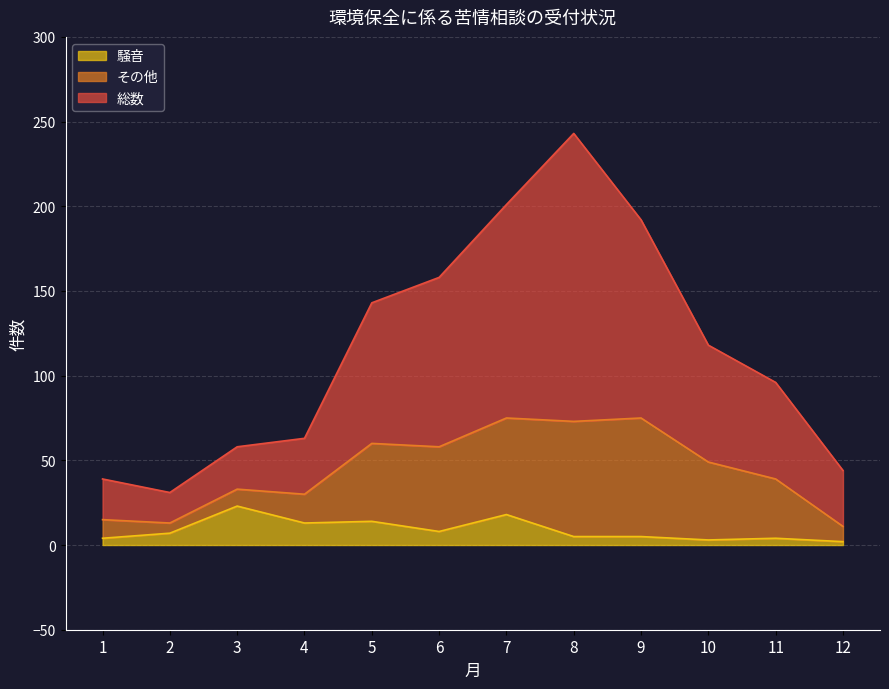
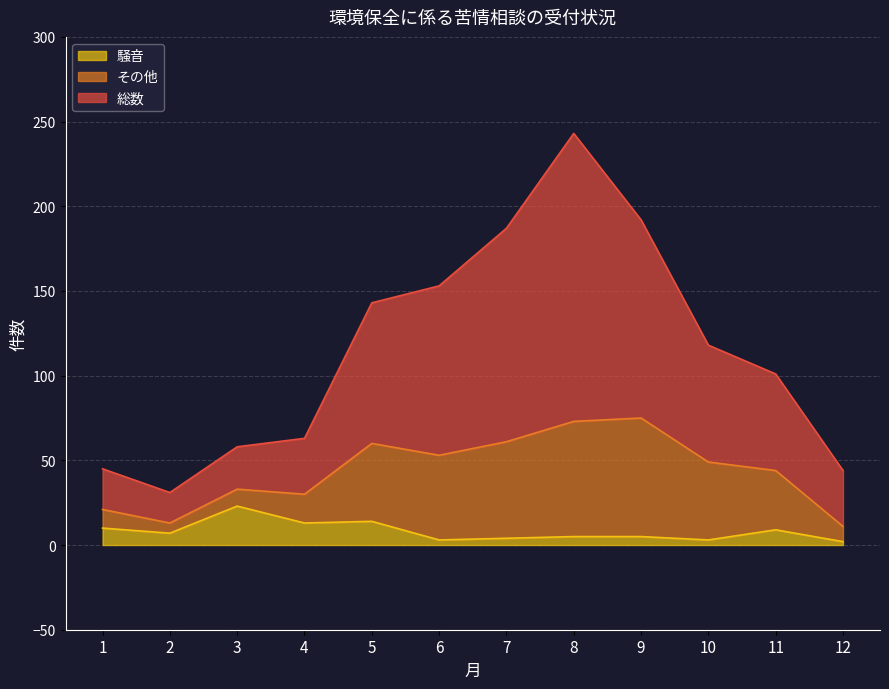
騒音, 1: 4 -> 10
騒音, 6: 8 -> 3
騒音, 7: 18 -> 4
騒音, 11: 4 -> 9
